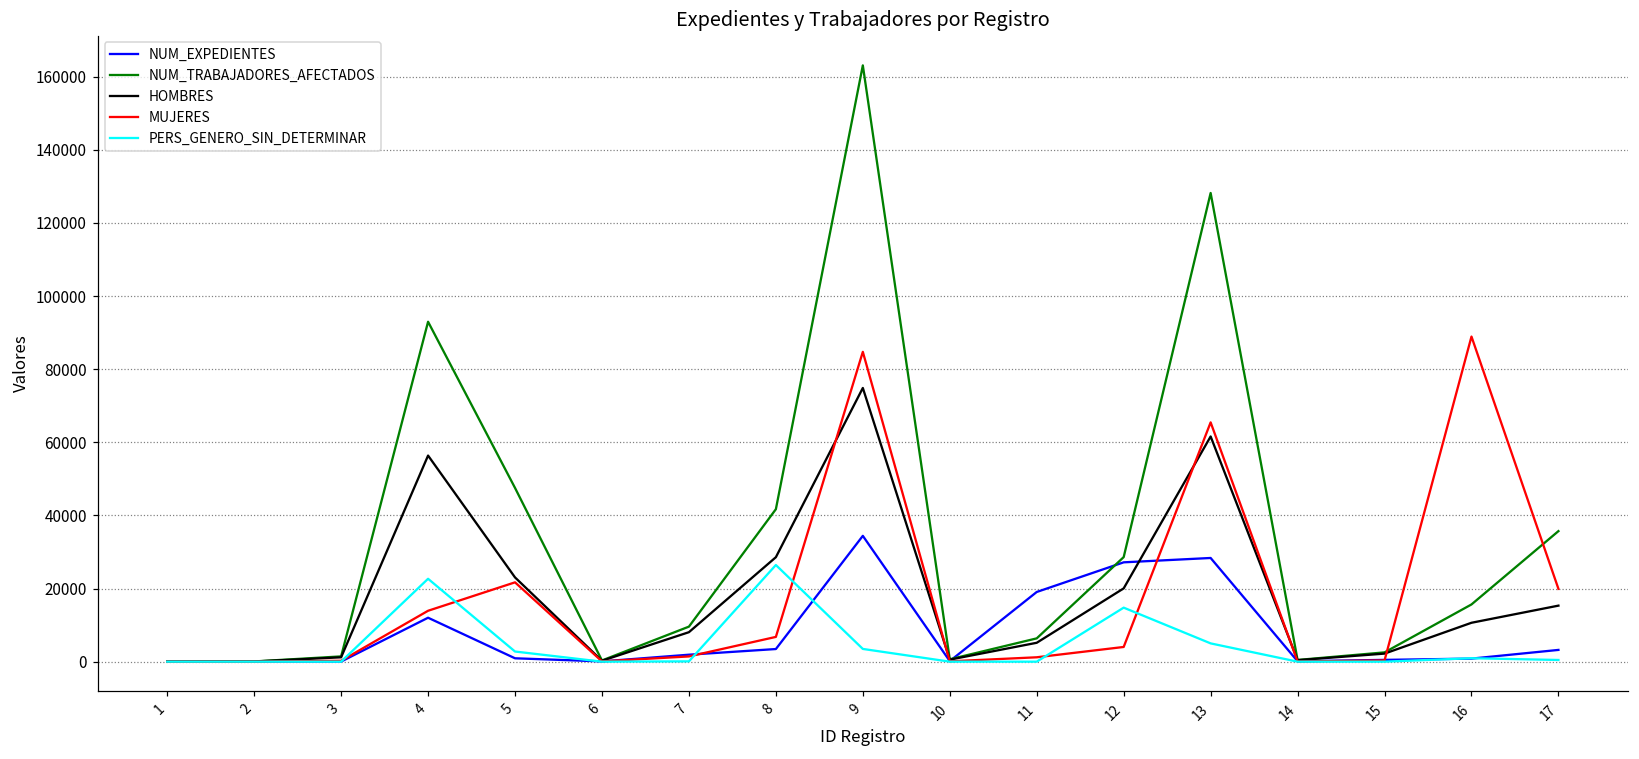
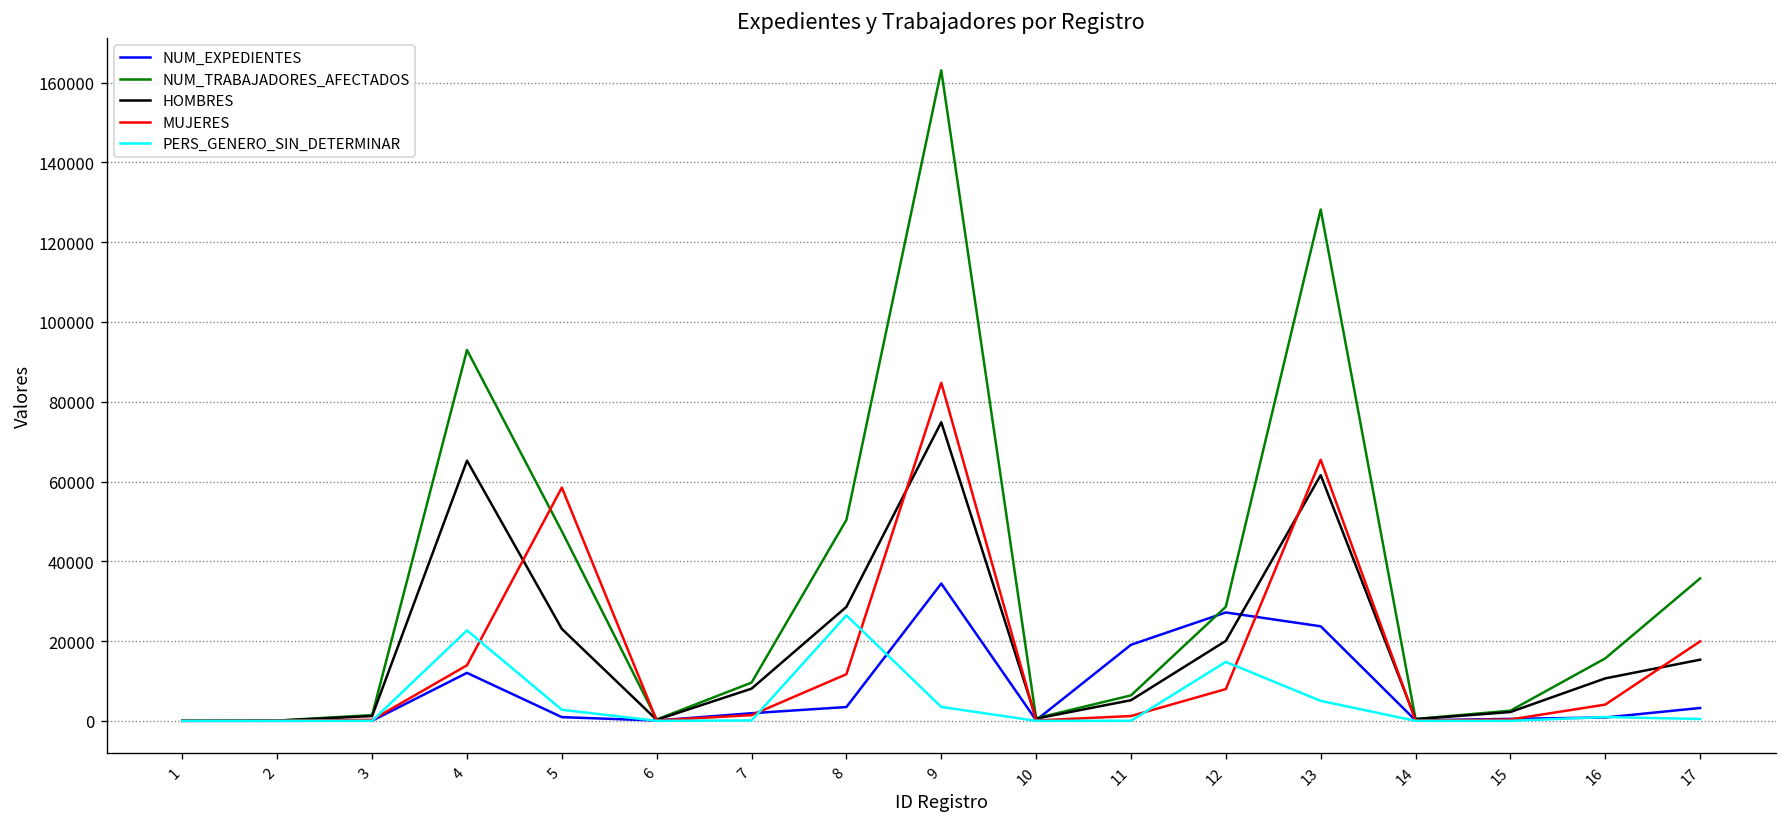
HOMBRES, 4: 56000 -> 65000
MUJERES, 5: 22000 -> 58000
NUM_TRABAJADORES_AFECTADOS, 8: 42000 -> 50000
MUJERES, 8: 7000 -> 12000
MUJERES, 12: 4000 -> 8000
NUM_EXPEDIENTES, 13: 28000 -> 24000
MUJERES, 16: 89000 -> 4000
